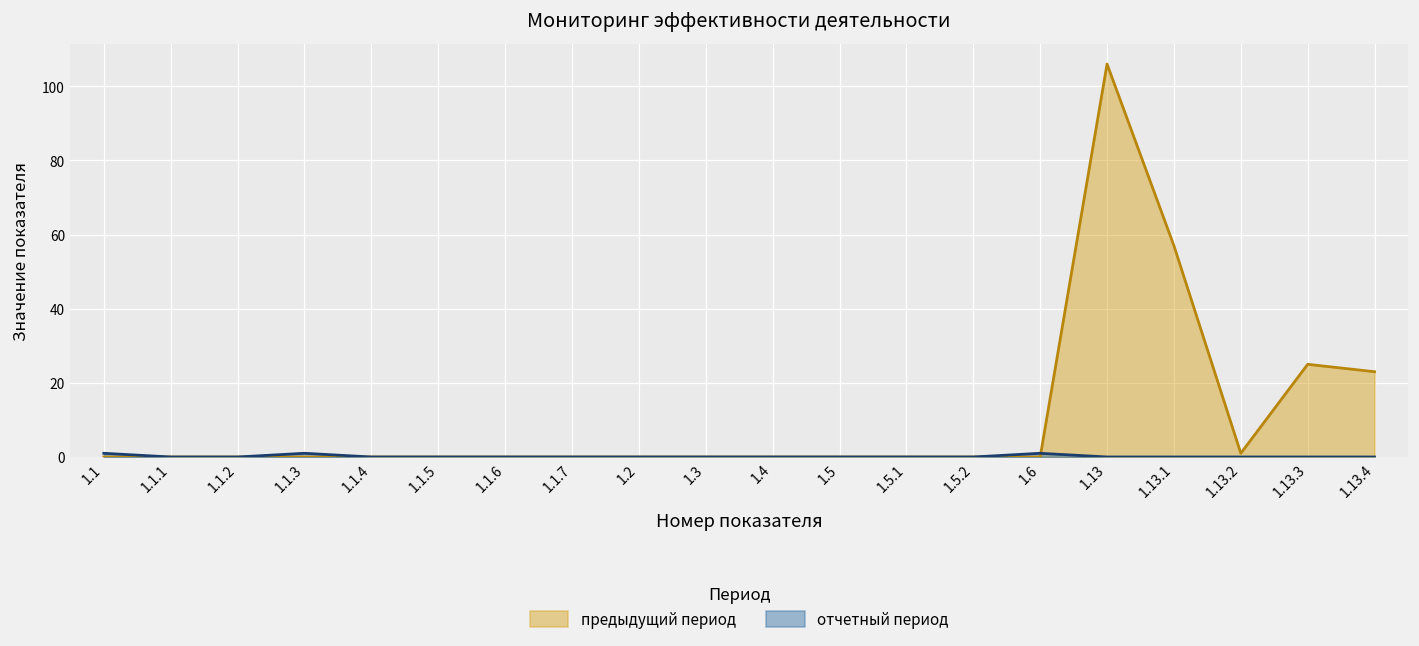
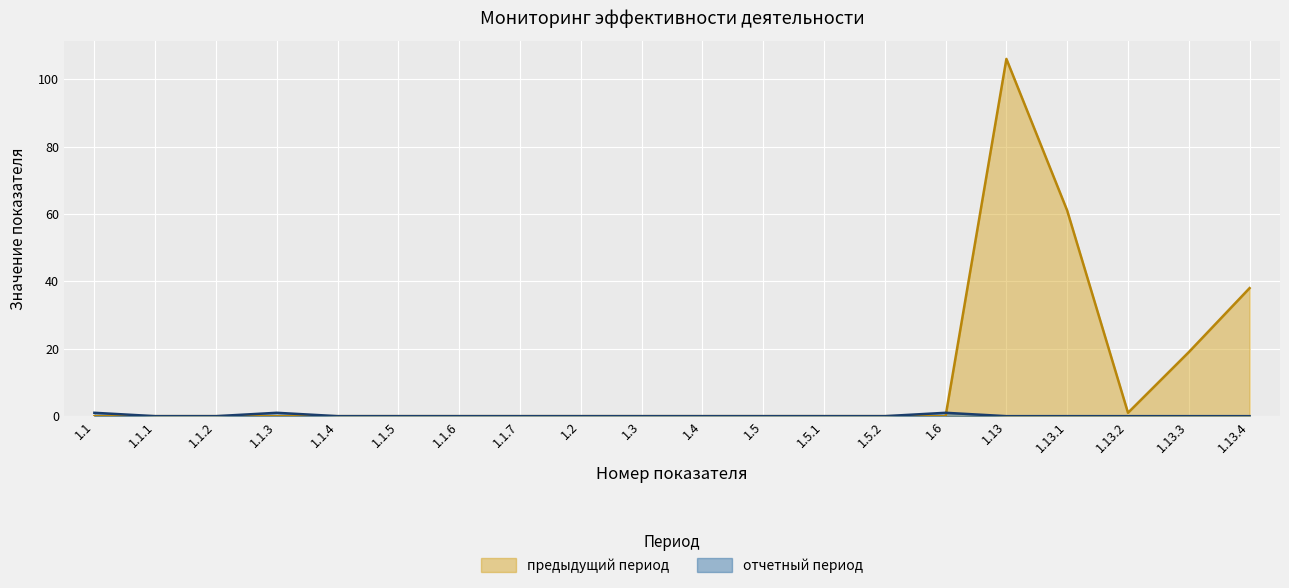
предыдущий период, 1.13.1: 57 -> 61
предыдущий период, 1.13.3: 25 -> 19
предыдущий период, 1.13.4: 23 -> 38
